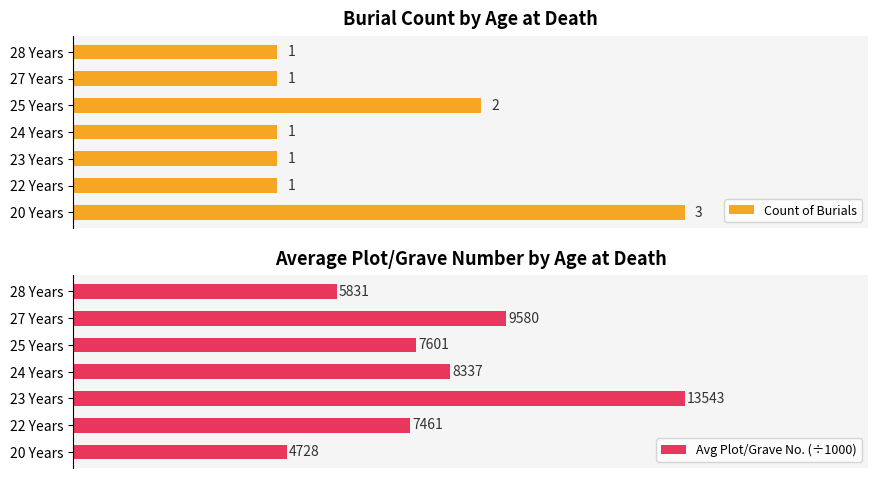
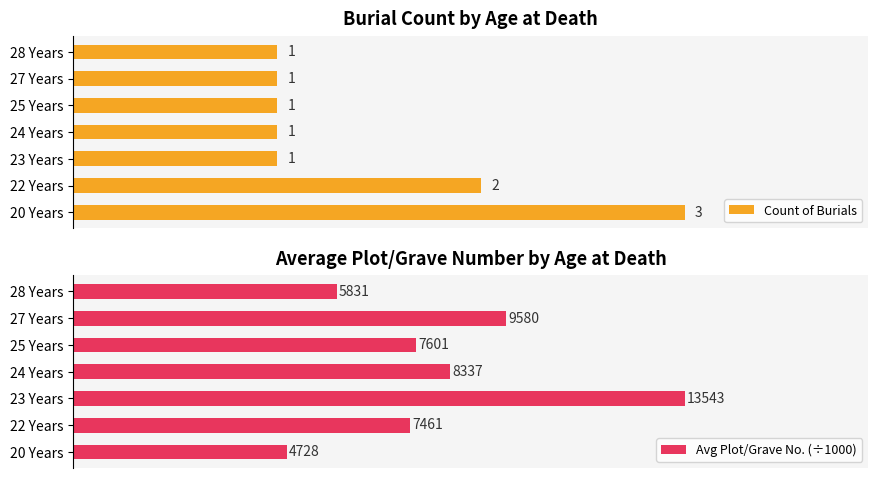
Burial Count by Age at Death, 25 Years: 2 -> 1
Burial Count by Age at Death, 22 Years: 1 -> 2
